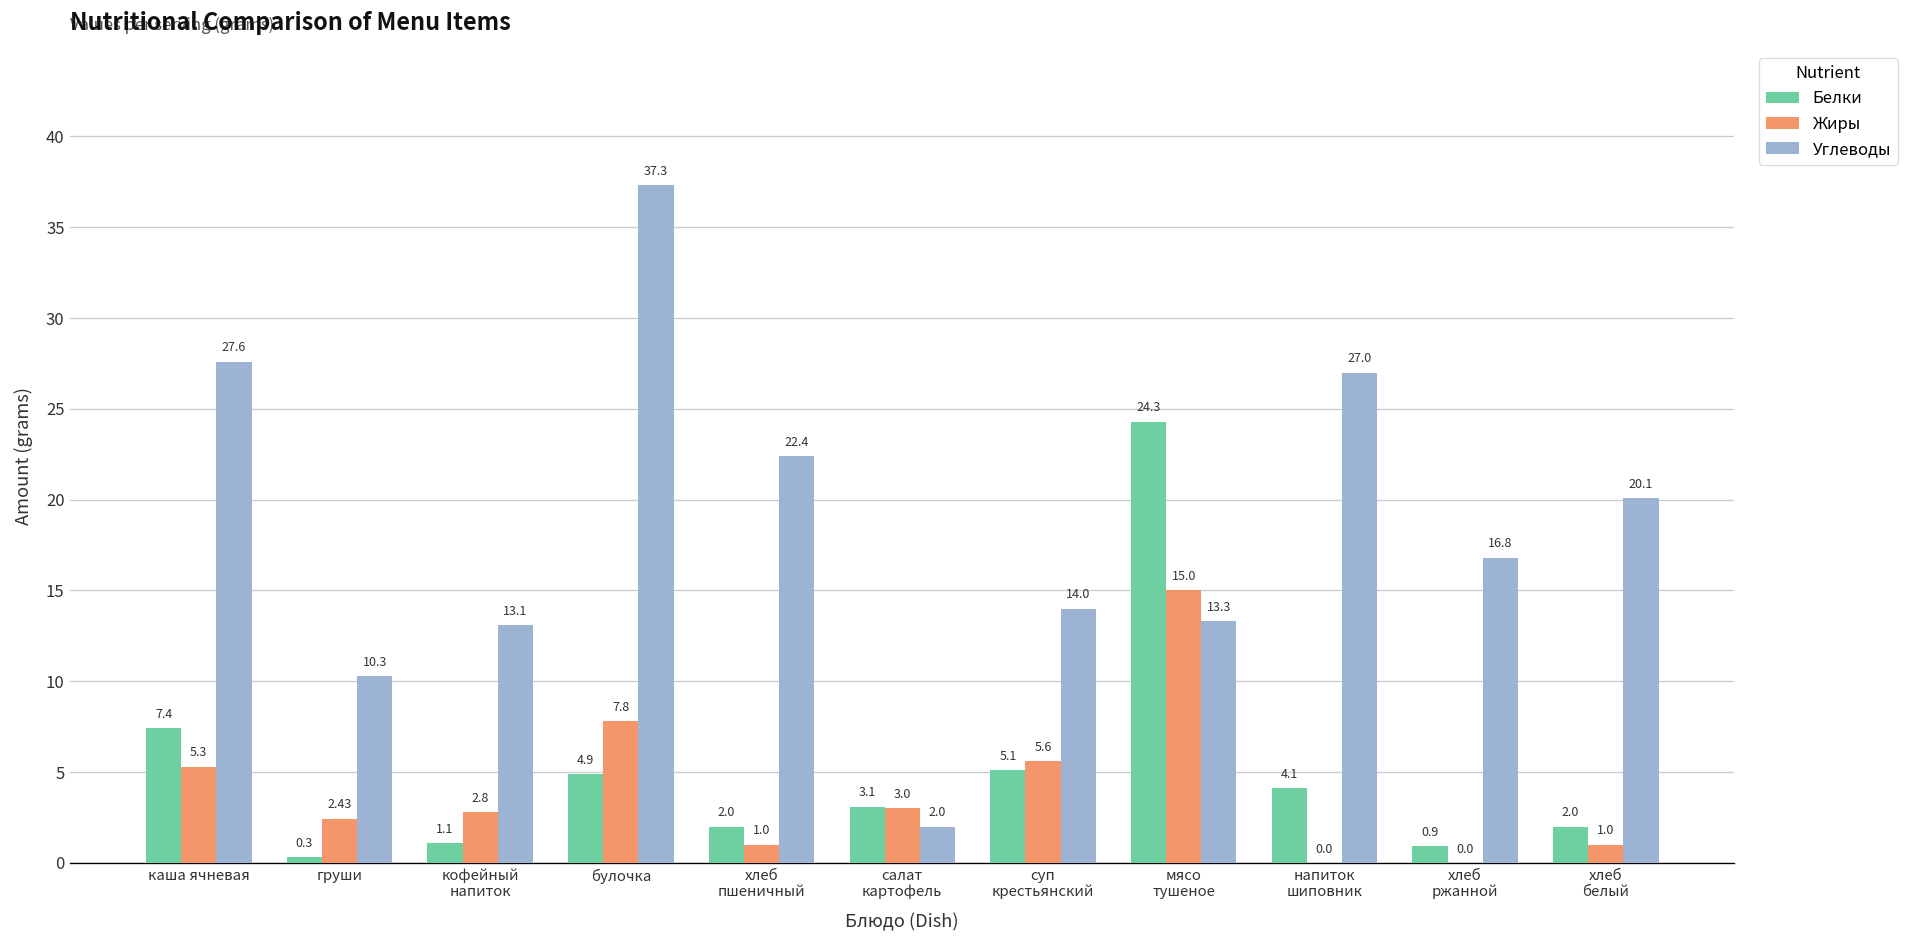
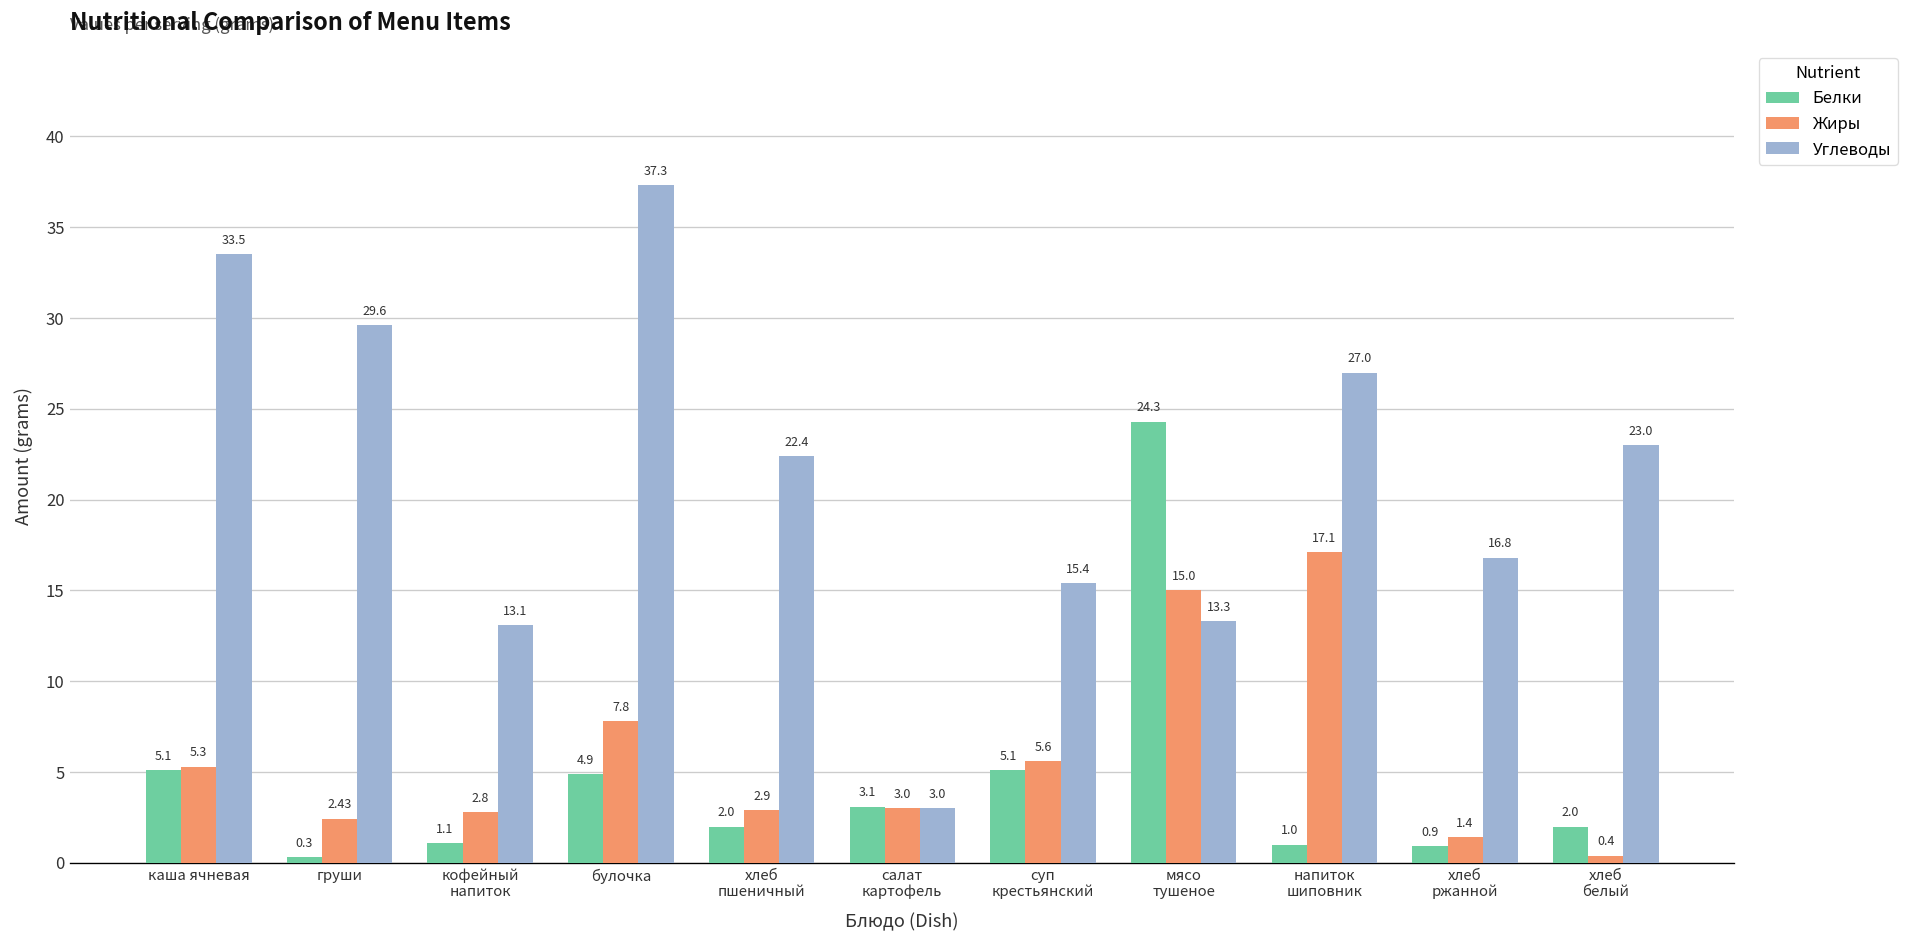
Белки, каша ячневая: 7.4 -> 5.1
Углеводы, каша ячневая: 27.6 -> 33.5
Углеводы, груши: 10.3 -> 29.6
Жиры, хлеб пшеничный: 1.0 -> 2.9
Углеводы, салат картофель: 2.0 -> 3.0
Углеводы, суп крестьянский: 14.0 -> 15.4
Белки, напиток шиповник: 4.1 -> 1.0
Жиры, напиток шиповник: 0.0 -> 17.1
Жиры, хлеб ржанной: 0.0 -> 1.4
Жиры, хлеб белый: 1.0 -> 0.4
Углеводы, хлеб белый: 20.1 -> 23.0
